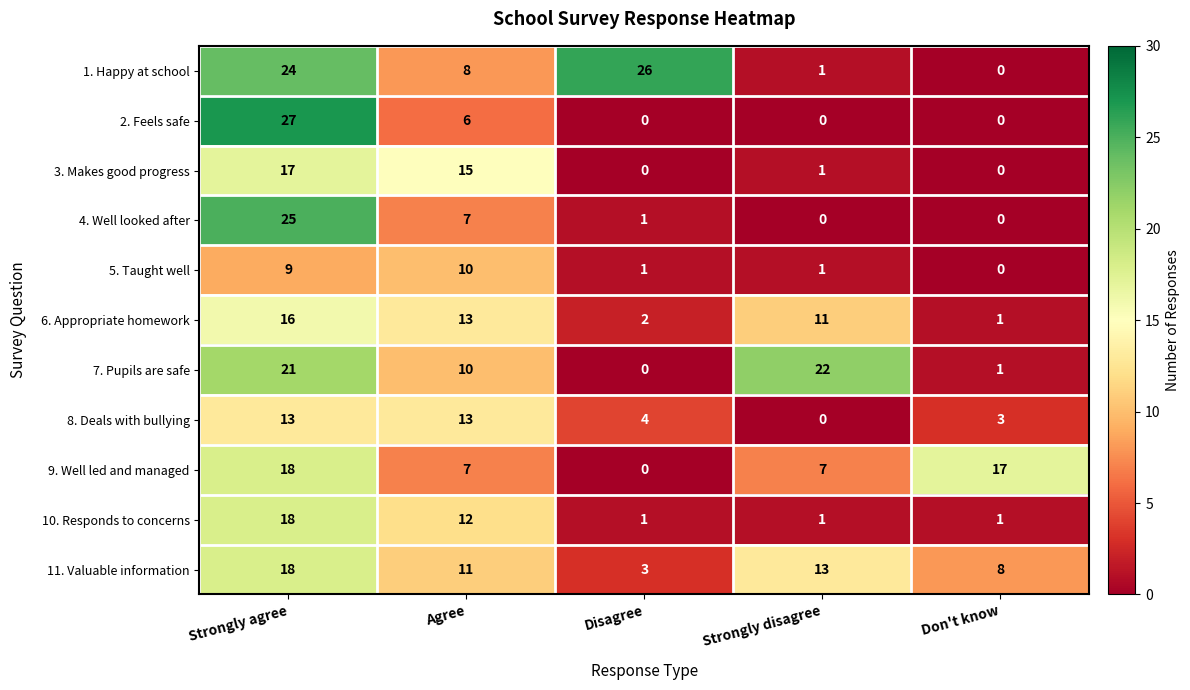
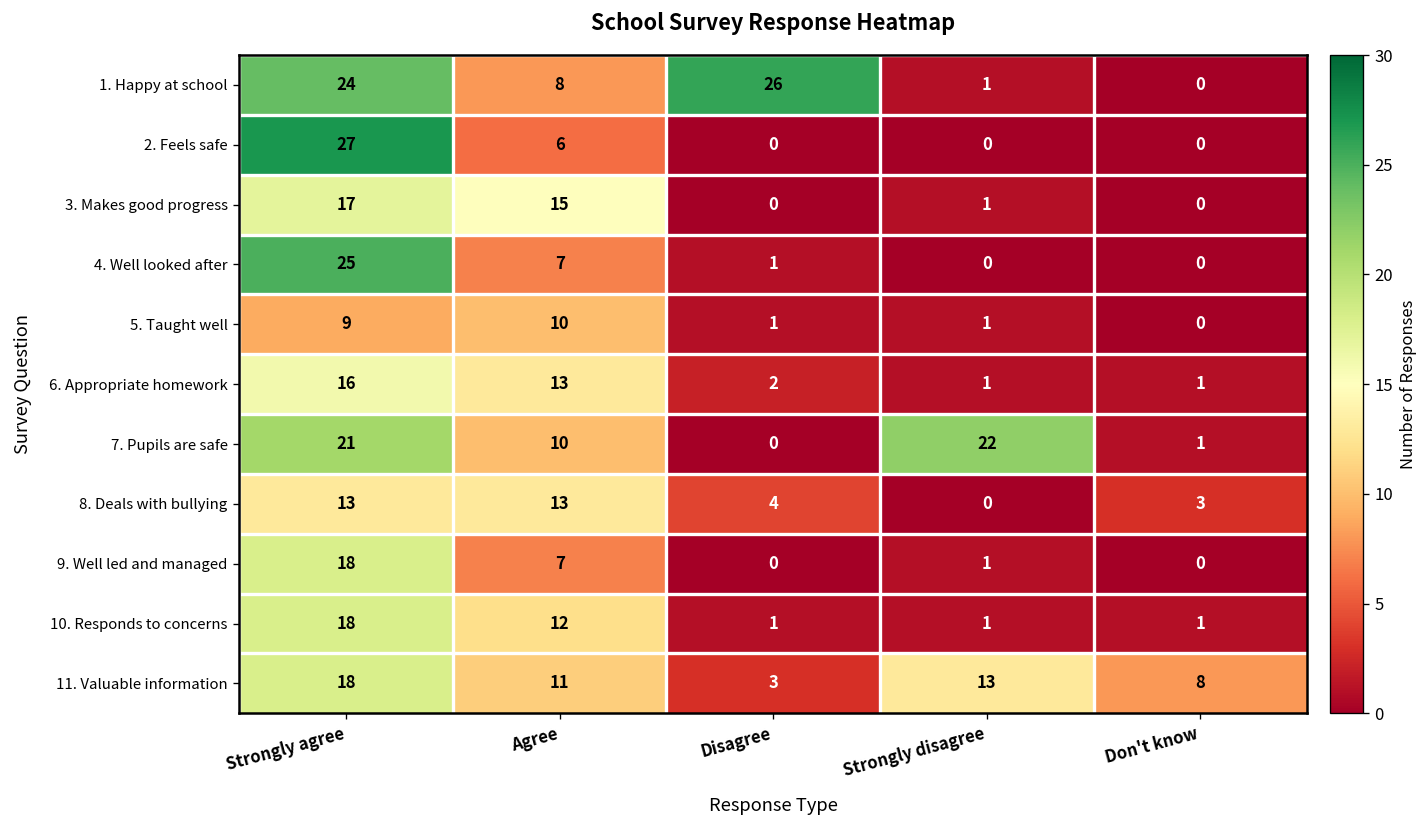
6. Appropriate homework, Strongly disagree: 11 -> 1
9. Well led and managed, Strongly disagree: 7 -> 1
9. Well led and managed, Don't know: 17 -> 0
